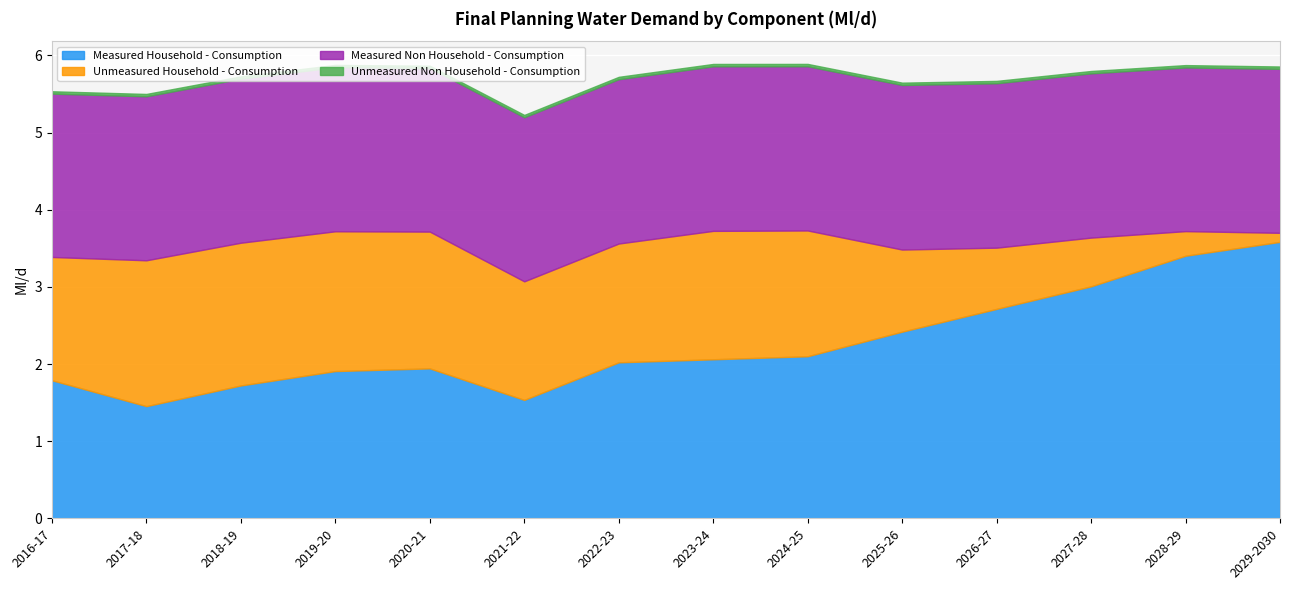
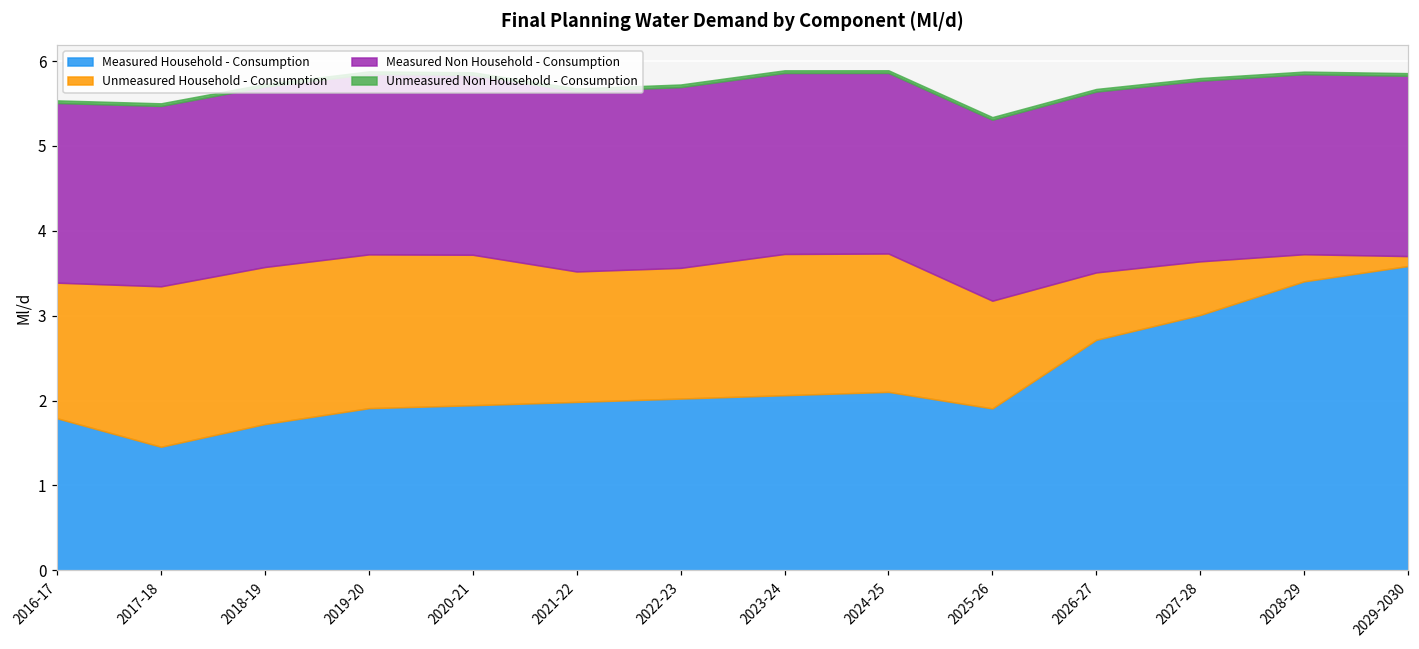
Measured Household - Consumption, 2021-22: 1.5 -> 2.0
Measured Household - Consumption, 2025-26: 2.4 -> 1.9
Unmeasured Household - Consumption, 2025-26: 1.1 -> 1.3
